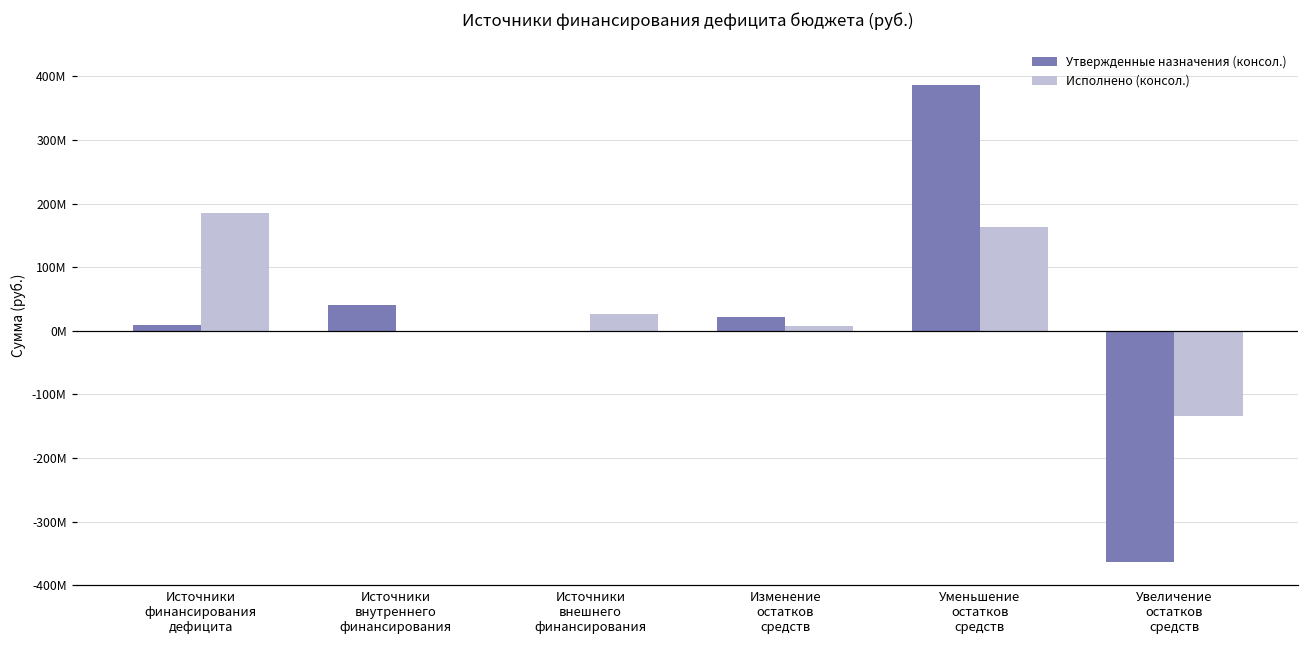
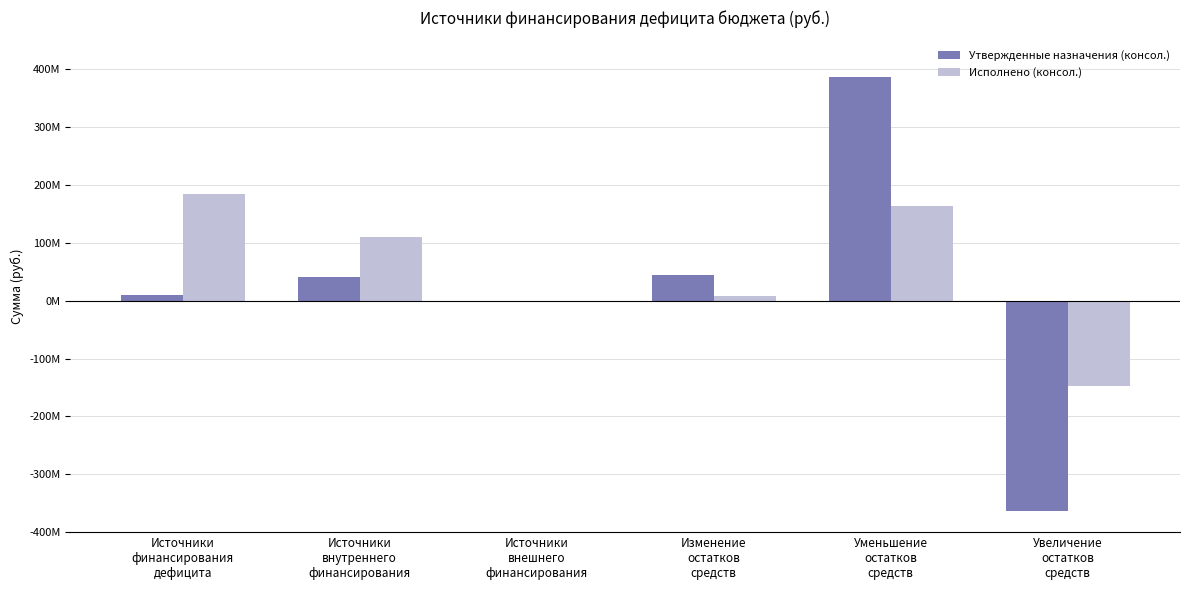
Исполнено (консол.), Источники внутреннего финансирования: 0 -> 110000000
Исполнено (консол.), Источники внешнего финансирования: 30000000 -> 0
Утвержденные назначения (консол.), Изменение остатков средств: 20000000 -> 40000000
Исполнено (консол.), Увеличение остатков средств: -130000000 -> -150000000
